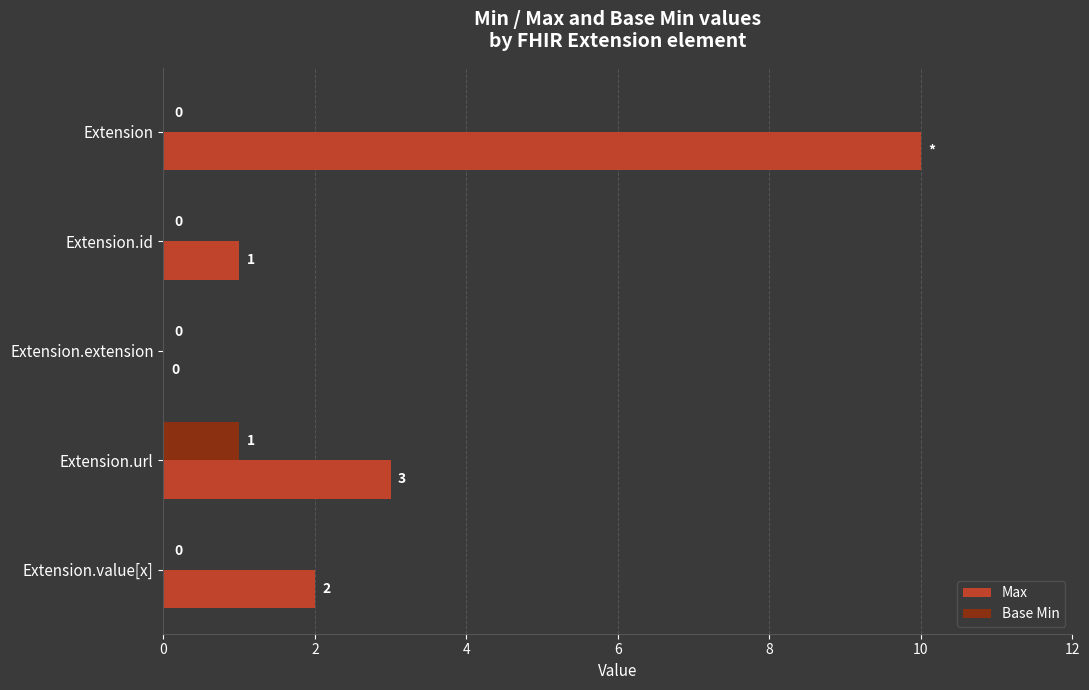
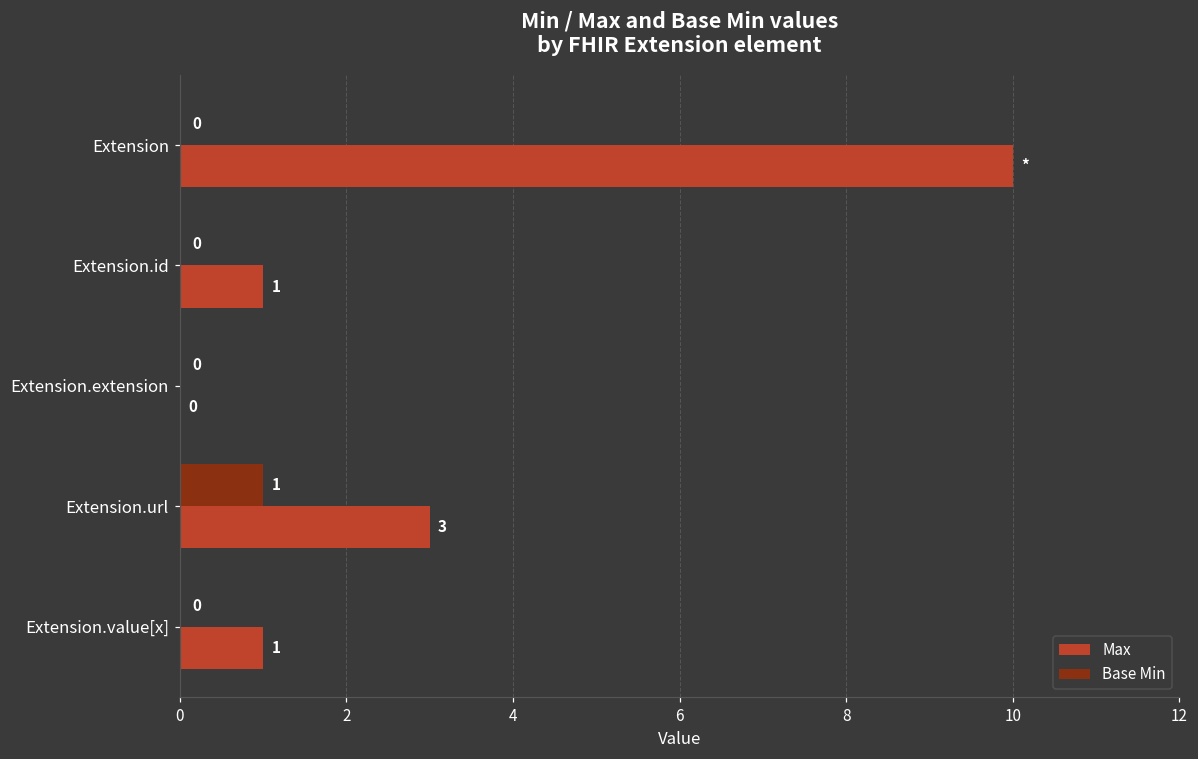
Max, Extension.value[x]: 2 -> 1
